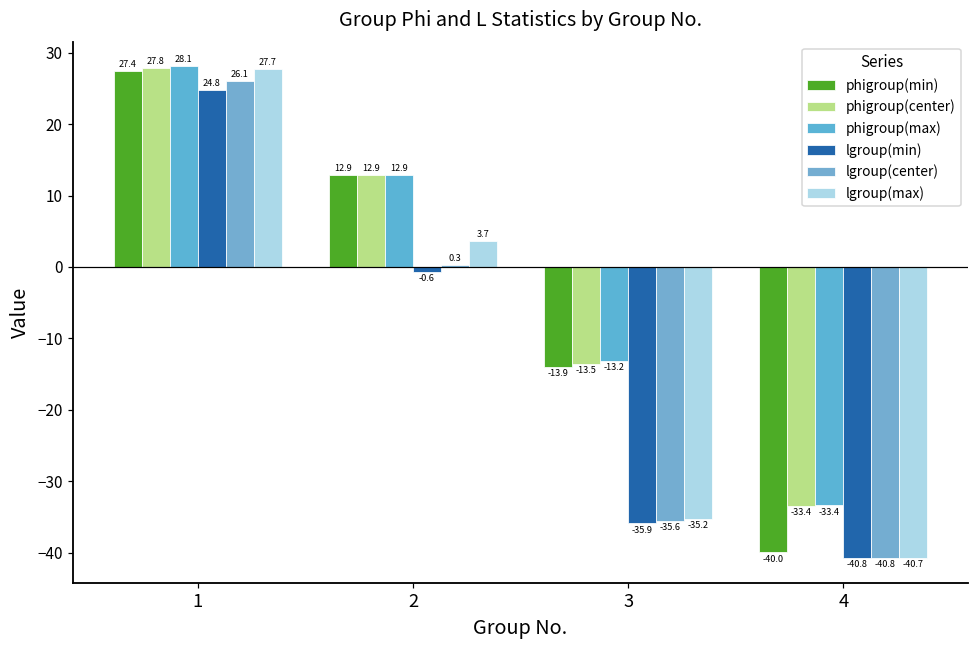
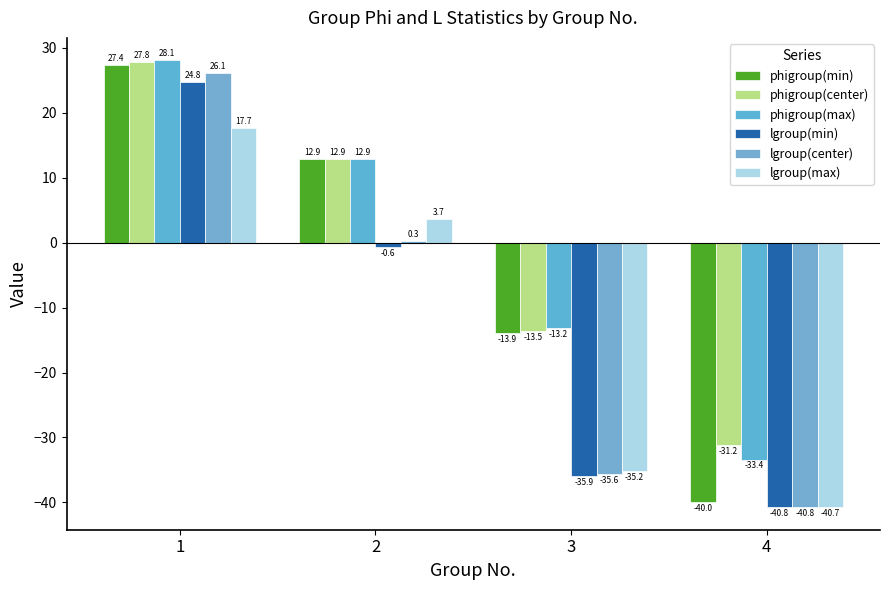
lgroup(max), 1: 27.7 -> 17.7
phigroup(center), 4: -33.4 -> -31.2
